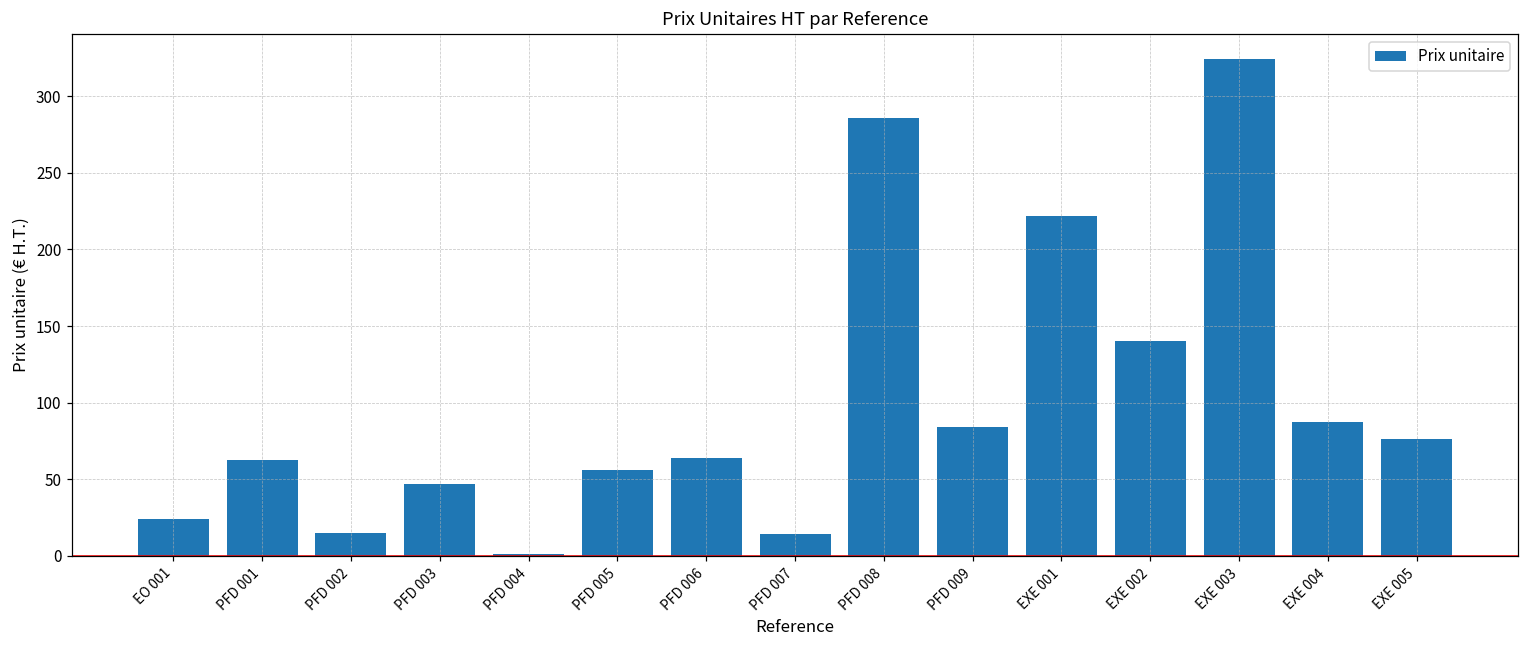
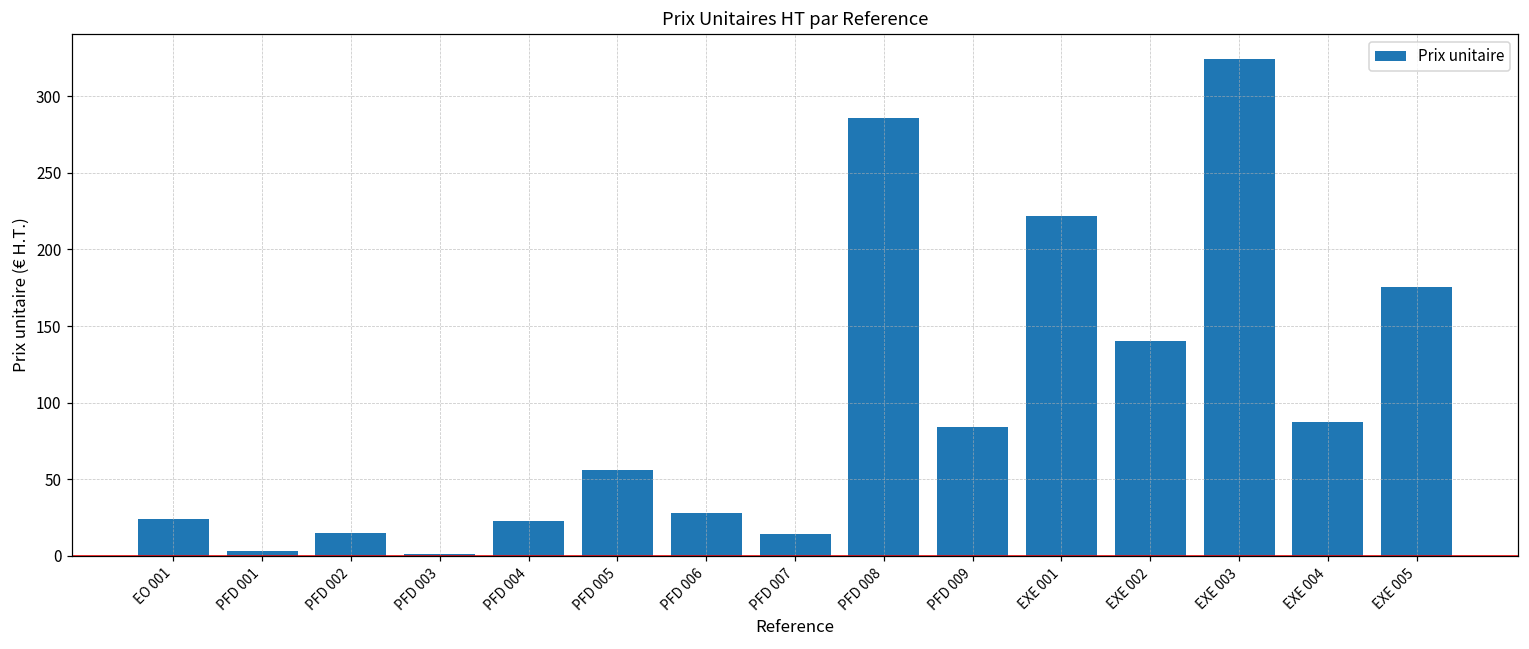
PFD 001: 63 -> 3
PFD 003: 47 -> 1
PFD 004: 1 -> 23
PFD 006: 64 -> 28
EXE 005: 76 -> 175
